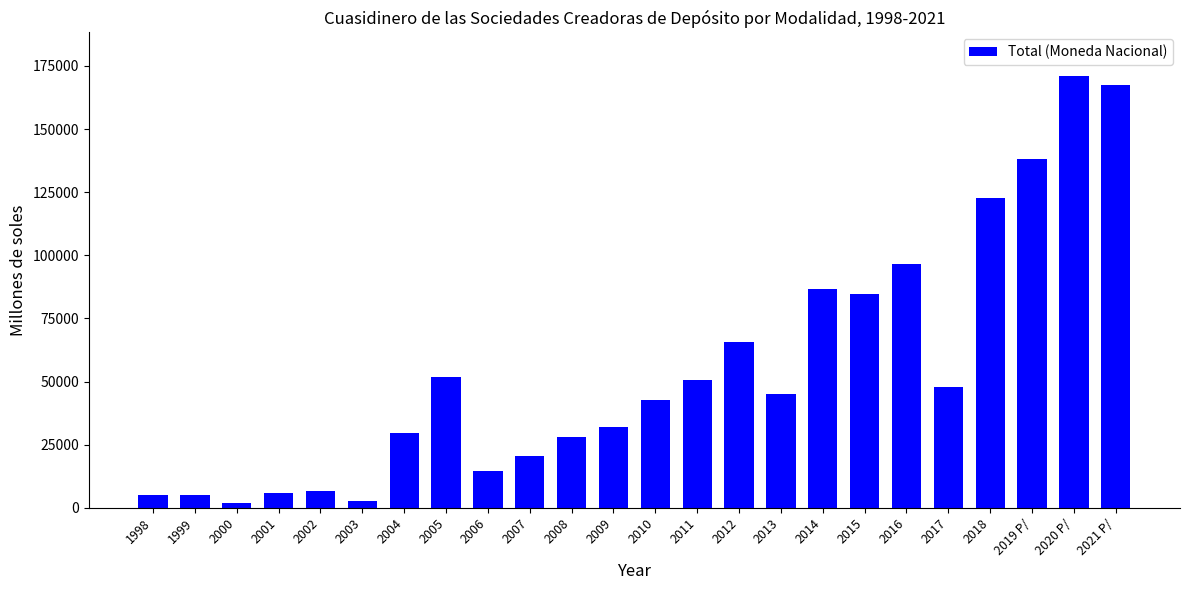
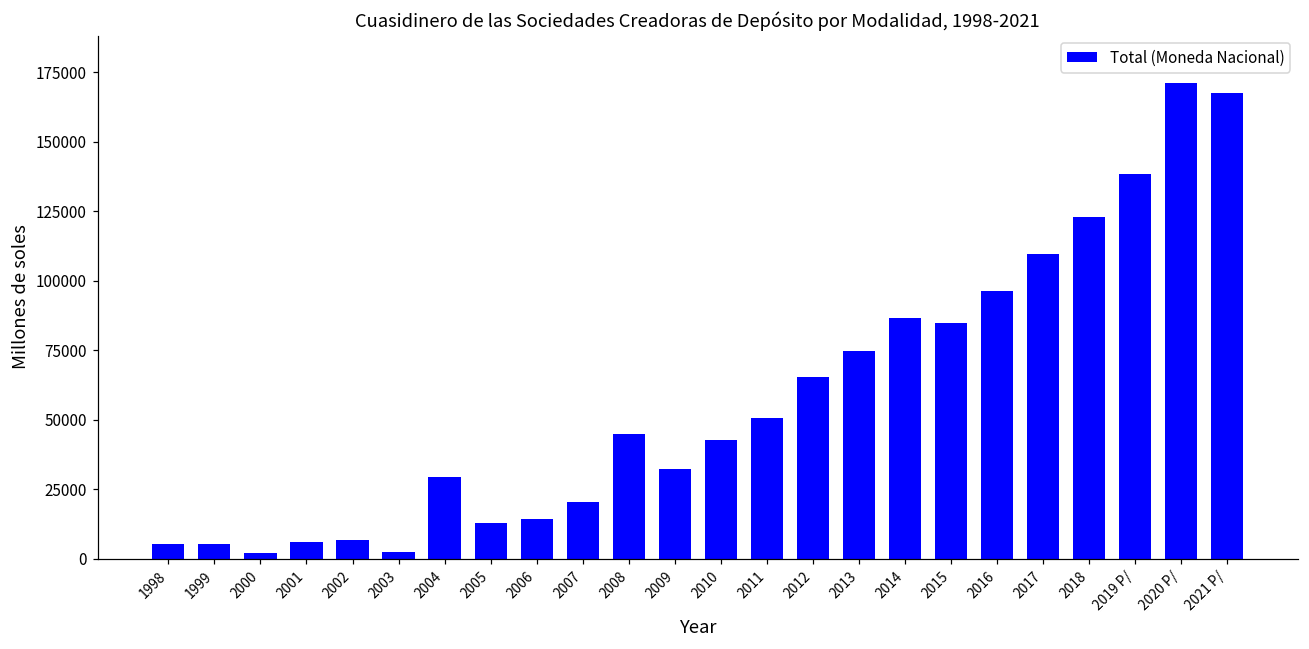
2005: 52000 -> 13000
2008: 28000 -> 45000
2013: 45000 -> 75000
2017: 48000 -> 110000
